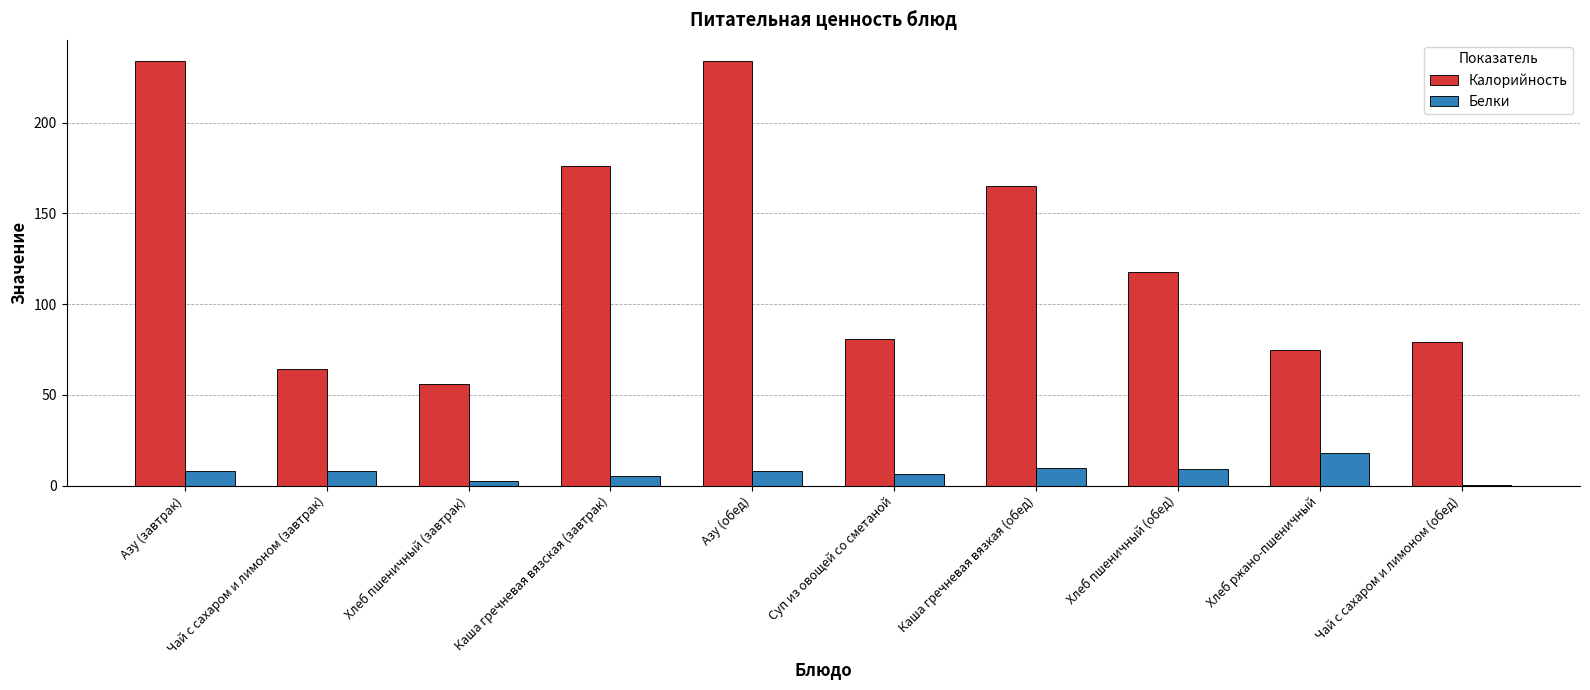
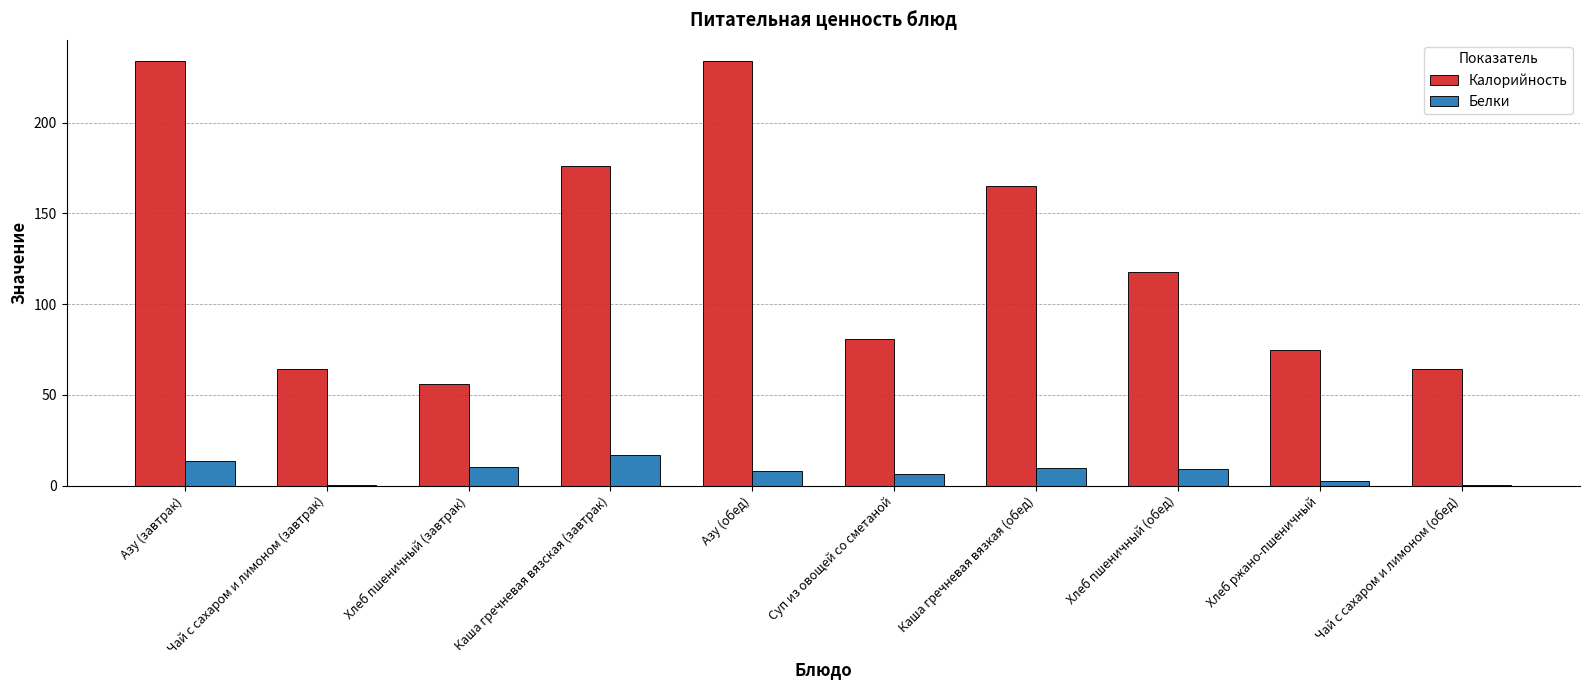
Белки, Азу (завтрак): 8 -> 13
Белки, Чай с сахаром и лимоном (завтрак): 8 -> 0
Белки, Хлеб пшеничный (завтрак): 2 -> 10
Белки, Каша гречневая вязская (завтрак): 6 -> 17
Белки, Хлеб ржано-пшеничный: 18 -> 2
Калорийность, Чай с сахаром и лимоном (обед): 79 -> 64
